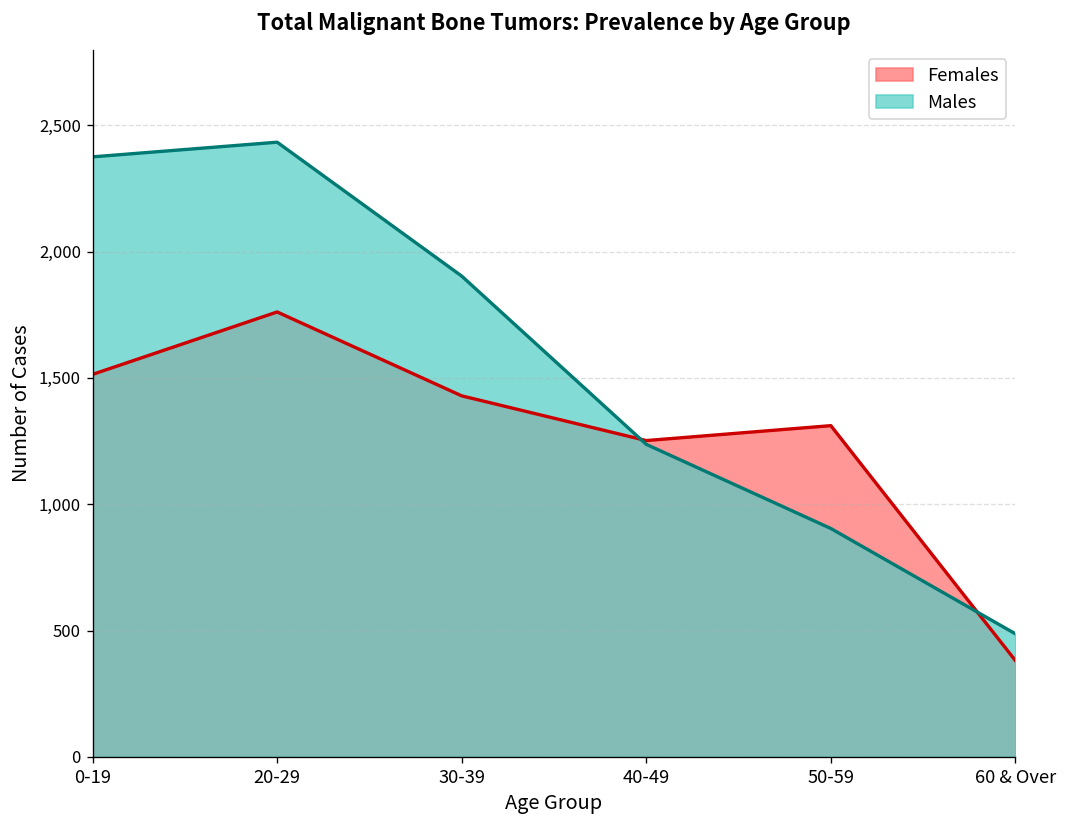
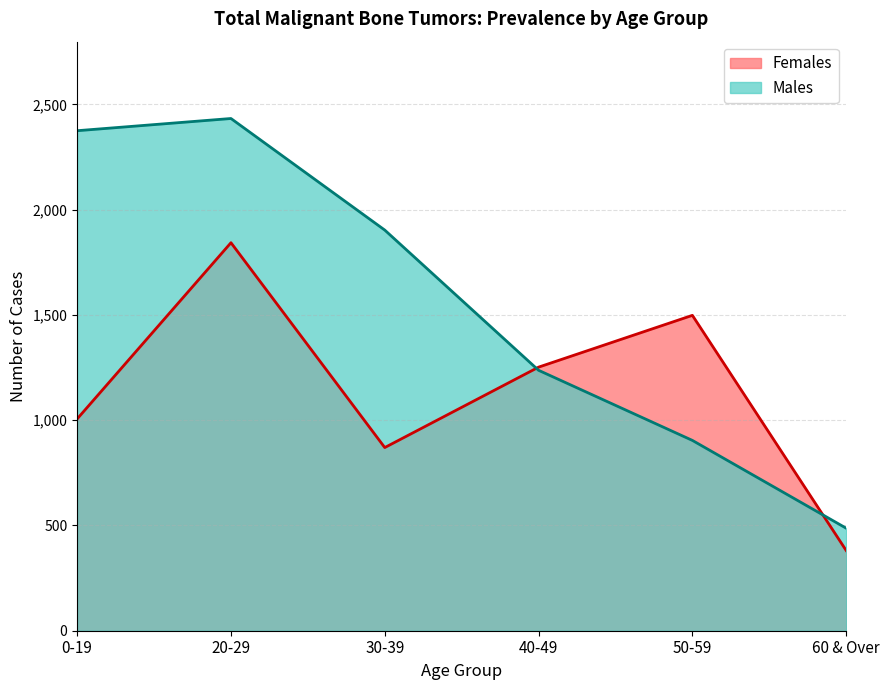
Females, 0-19: 1,510 -> 1,010
Females, 20-29: 1,760 -> 1,840
Females, 30-39: 1,430 -> 870
Females, 50-59: 1,310 -> 1,500
